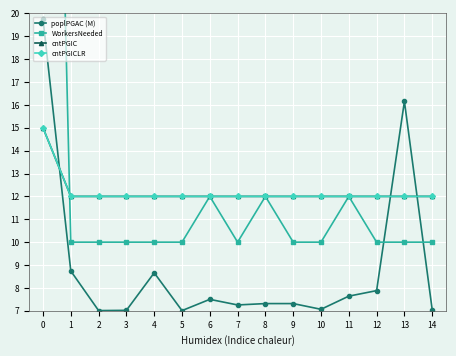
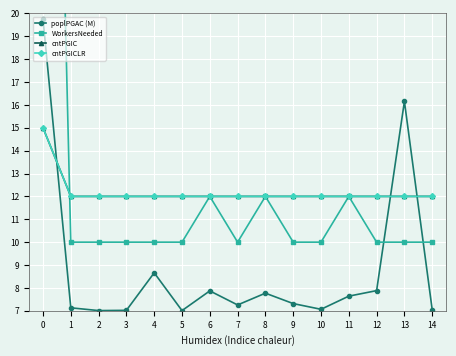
poplPGAC (M), 1: 8.7 -> 7.1
poplPGAC (M), 6: 7.5 -> 7.9
poplPGAC (M), 8: 7.3 -> 7.8
